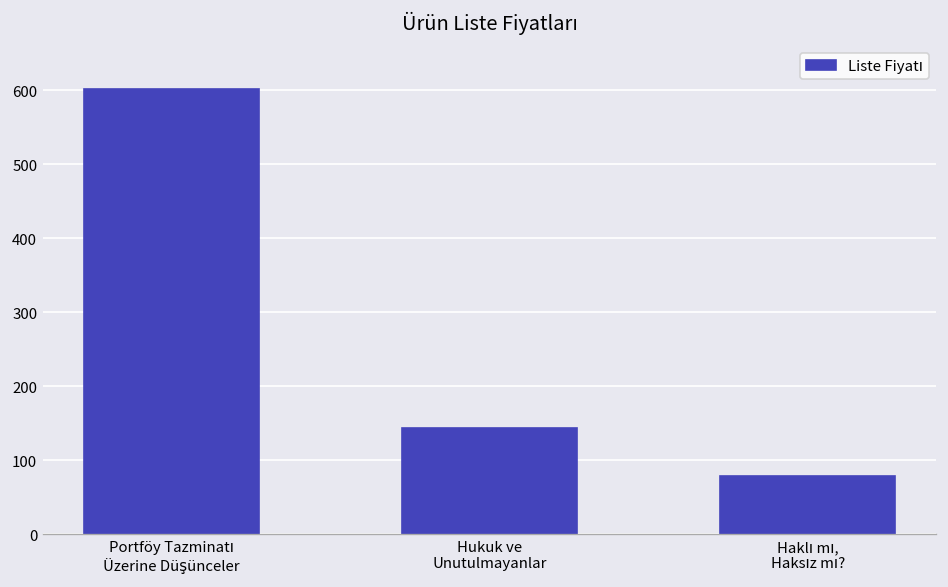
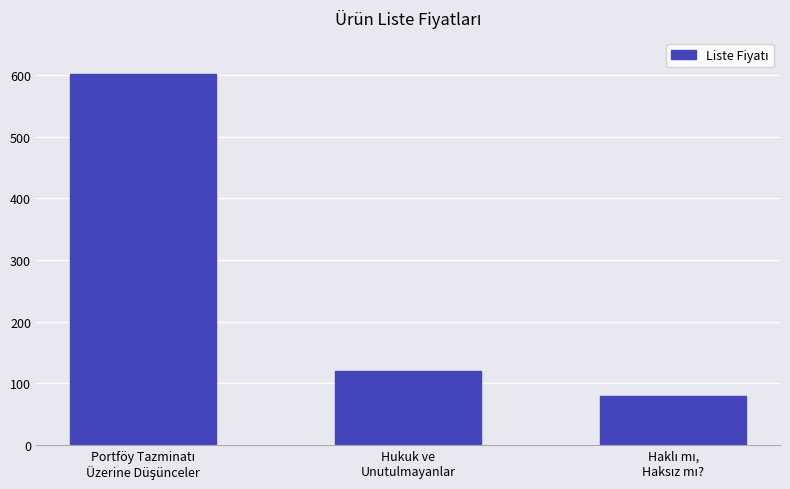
Hukuk ve Unutulmayanlar: 140 -> 120
